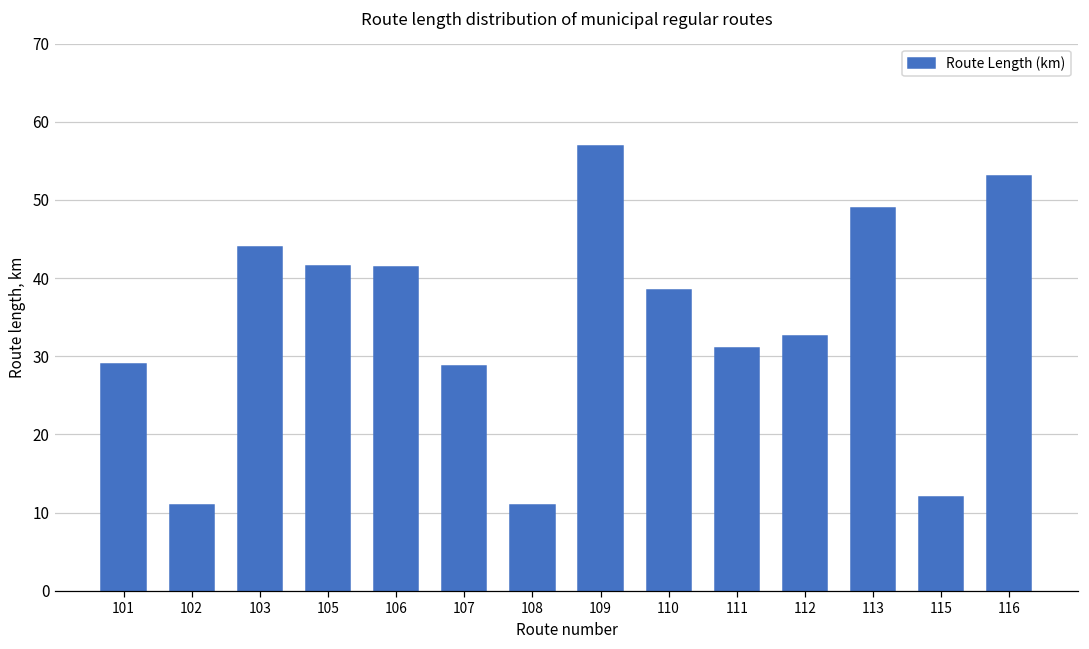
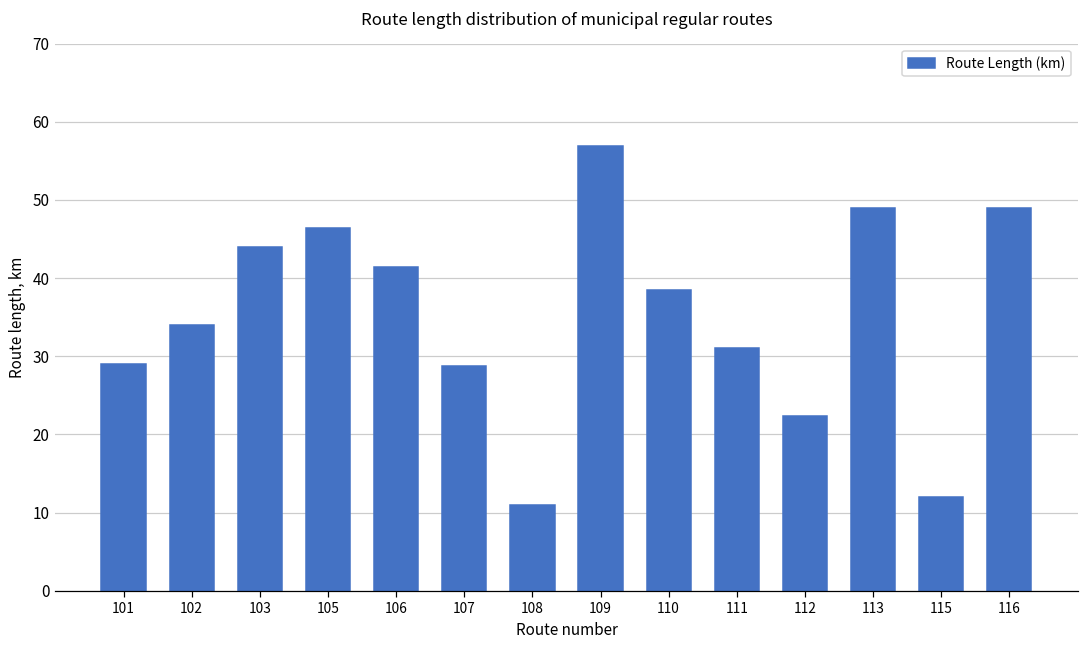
102: 11 -> 34
105: 42 -> 46
112: 33 -> 22
116: 53 -> 49
